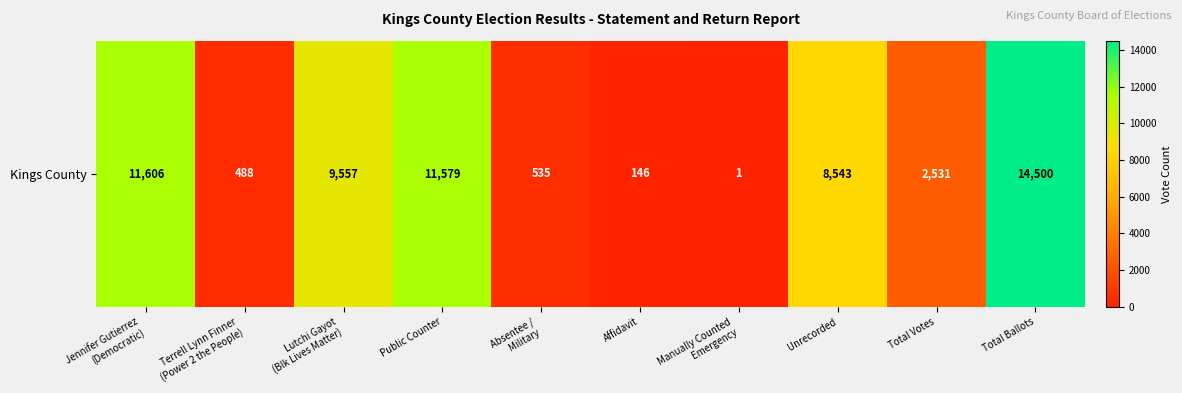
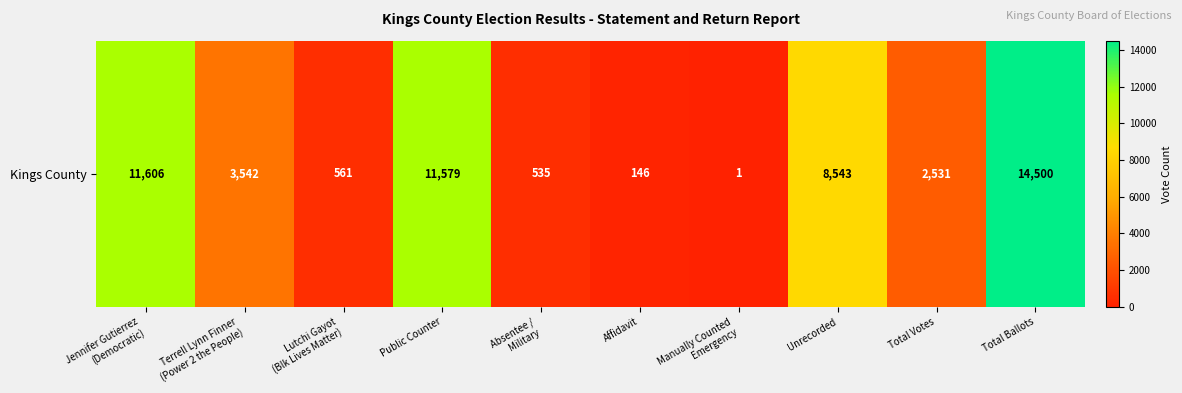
Kings County, Terrell Lynn Finner (Power 2 the People): 488 -> 3,542
Kings County, Lutchi Gayot (Blk Lives Matter): 9,557 -> 561
